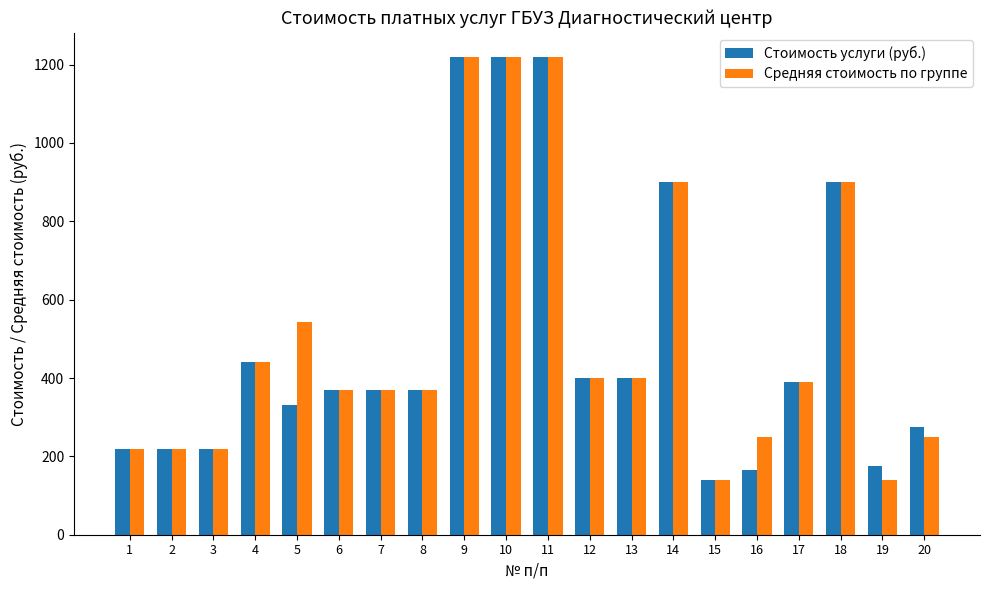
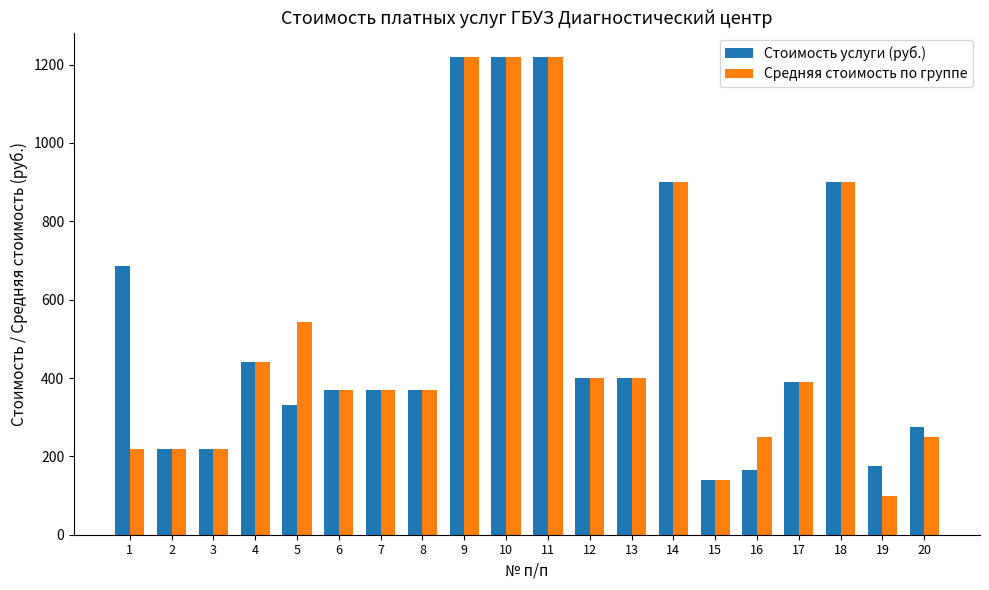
Стоимость услуги (руб.), 1: 220 -> 690
Средняя стоимость по группе, 19: 140 -> 100
